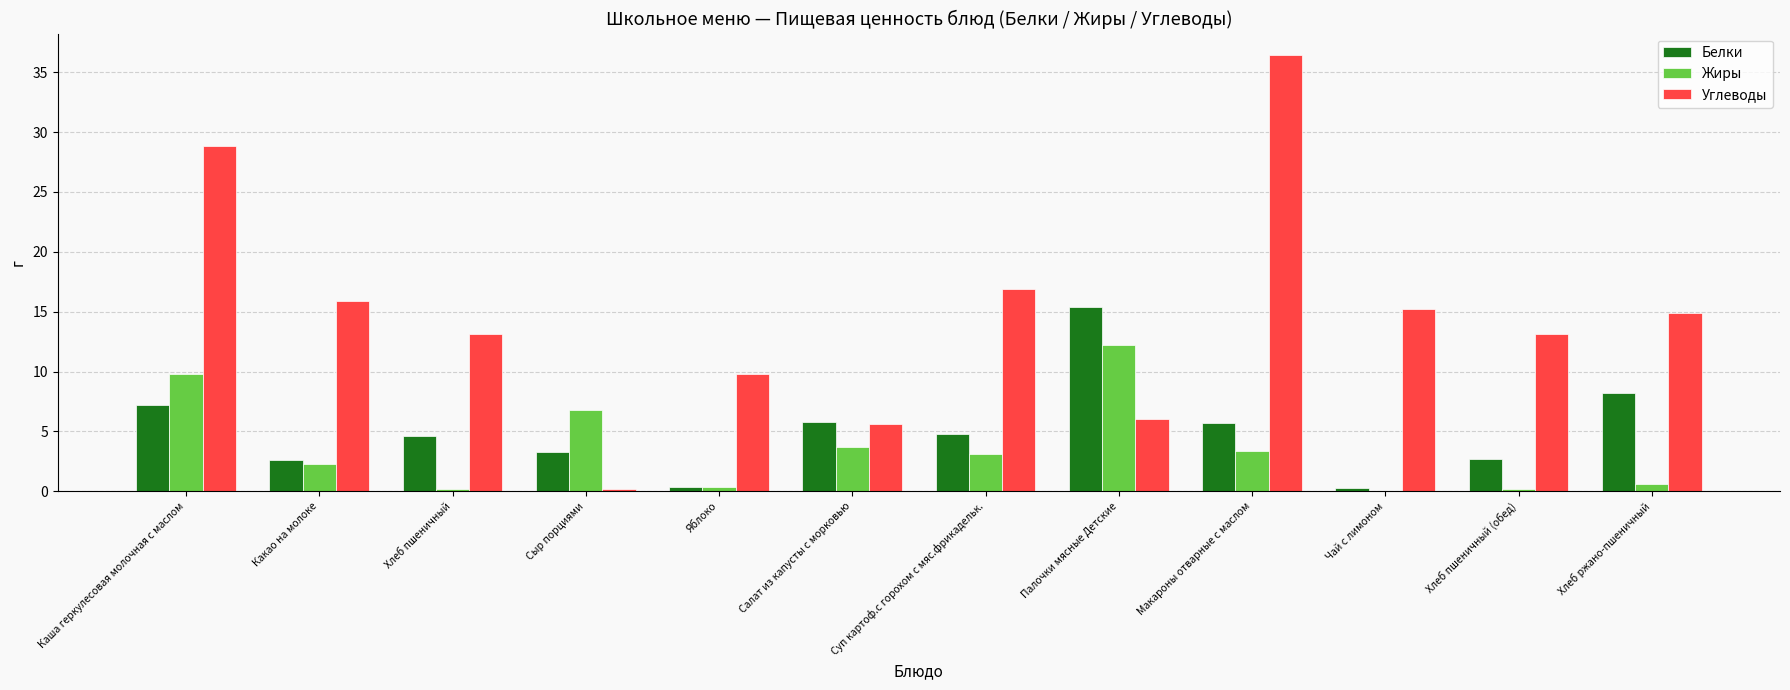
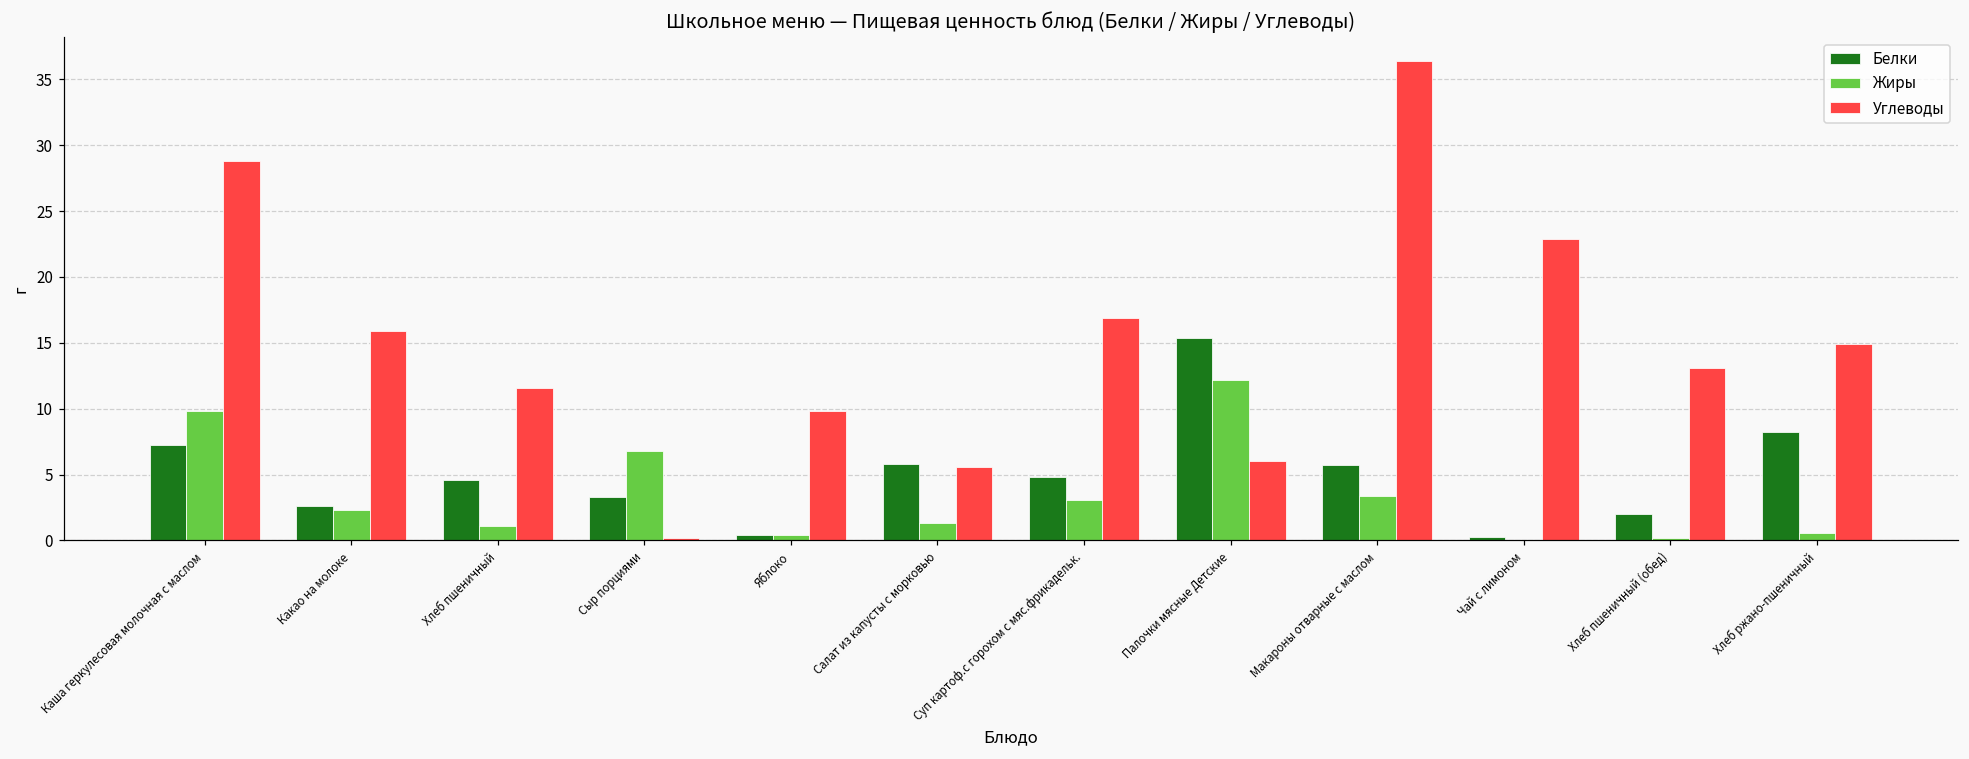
Жиры, Хлеб пшеничный: 0.2 -> 1.1
Углеводы, Хлеб пшеничный: 13.1 -> 11.6
Жиры, Салат из капусты с морковью: 3.7 -> 1.3
Углеводы, Чай с лимоном: 15.2 -> 22.9
Белки, Хлеб пшеничный (обед): 2.7 -> 2.0
